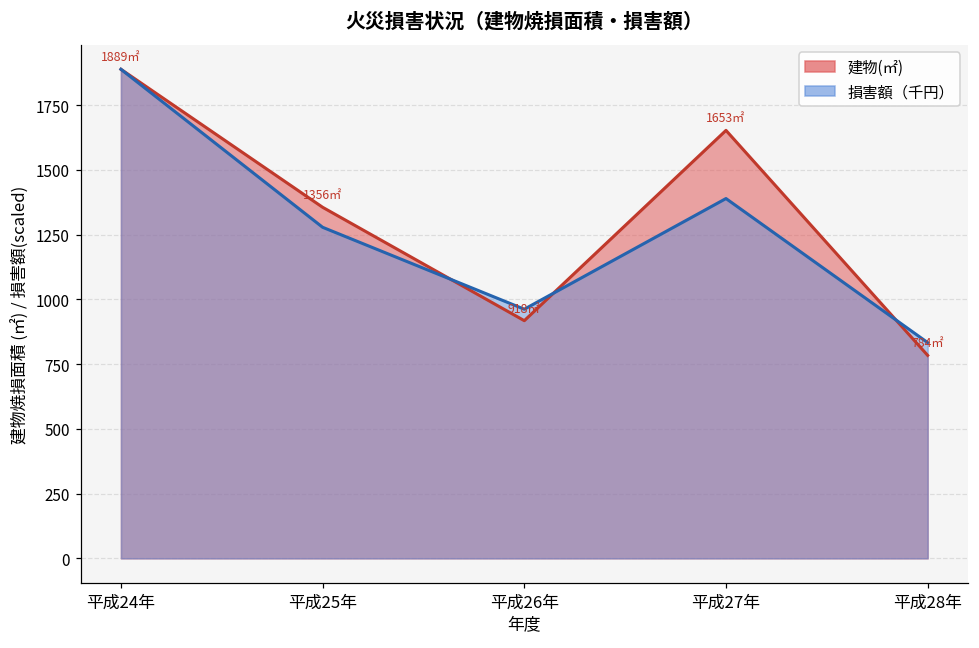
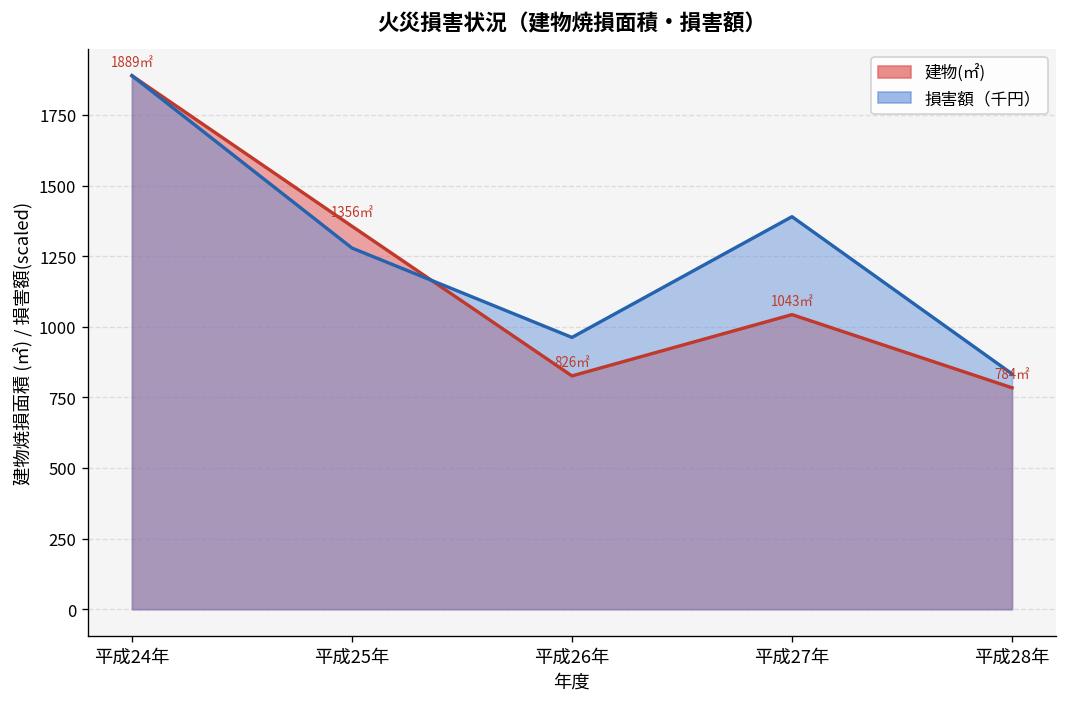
建物(㎡), 平成26年: 918㎡ -> 826㎡
建物(㎡), 平成27年: 1653㎡ -> 1043㎡
